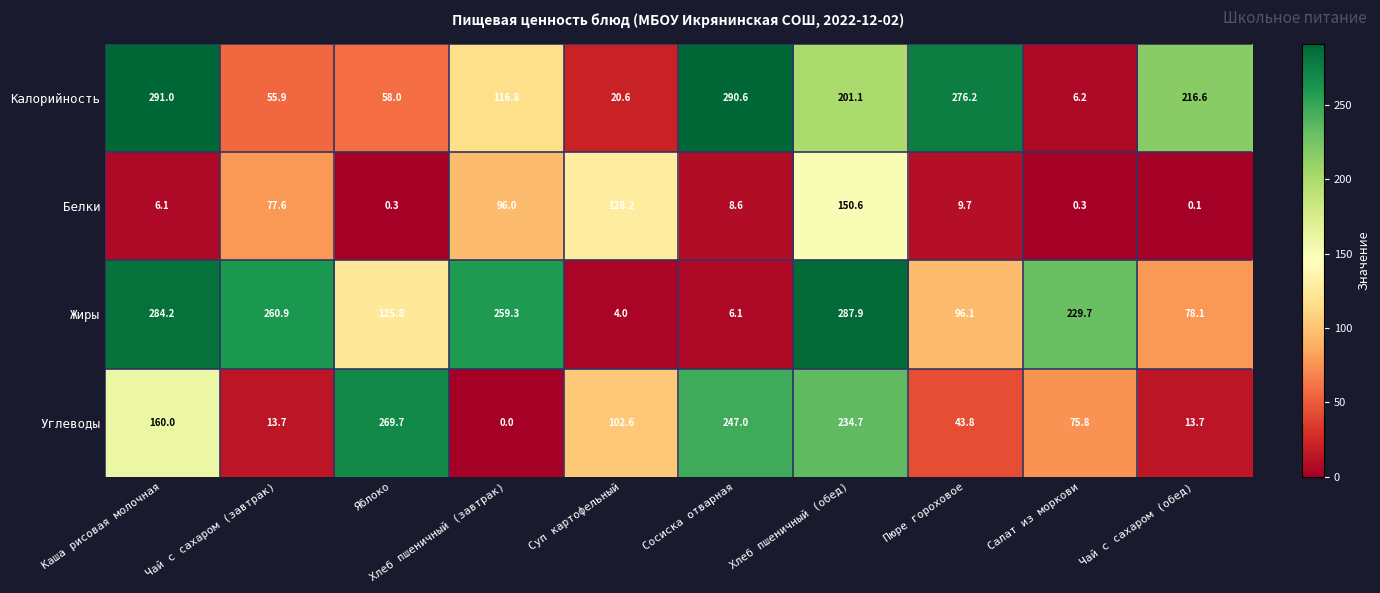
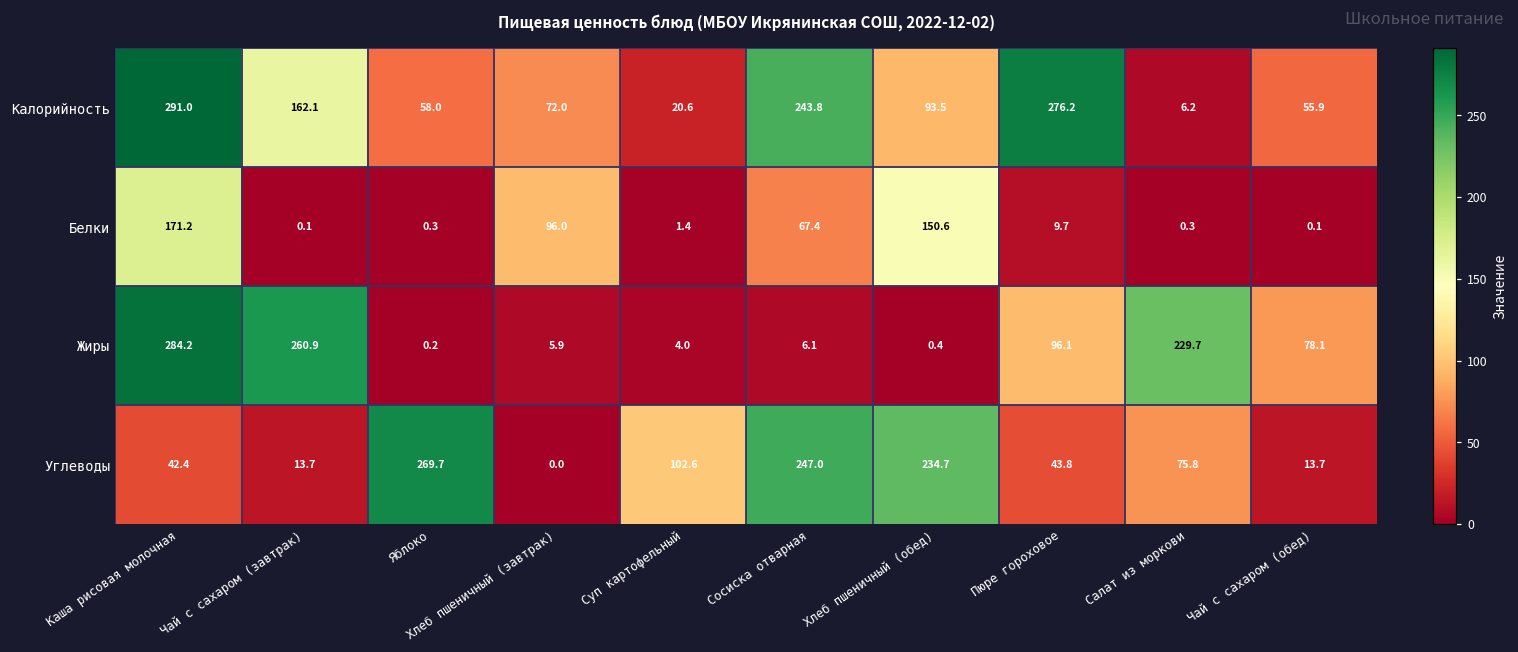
Калорийность, Чай с сахаром (завтрак): 55.9 -> 162.1
Калорийность, Хлеб пшеничный (завтрак): 116.8 -> 72.0
Калорийность, Сосиска отварная: 290.6 -> 243.8
Калорийность, Хлеб пшеничный (обед): 201.1 -> 93.5
Калорийность, Чай с сахаром (обед): 216.6 -> 55.9
Белки, Каша рисовая молочная: 6.1 -> 171.2
Белки, Чай с сахаром (завтрак): 77.6 -> 0.1
Белки, Суп картофельный: 128.2 -> 1.4
Белки, Сосиска отварная: 8.6 -> 67.4
Жиры, Яблоко: 125.8 -> 0.2
Жиры, Хлеб пшеничный (завтрак): 259.3 -> 5.9
Жиры, Хлеб пшеничный (обед): 287.9 -> 0.4
Углеводы, Каша рисовая молочная: 160.0 -> 42.4
